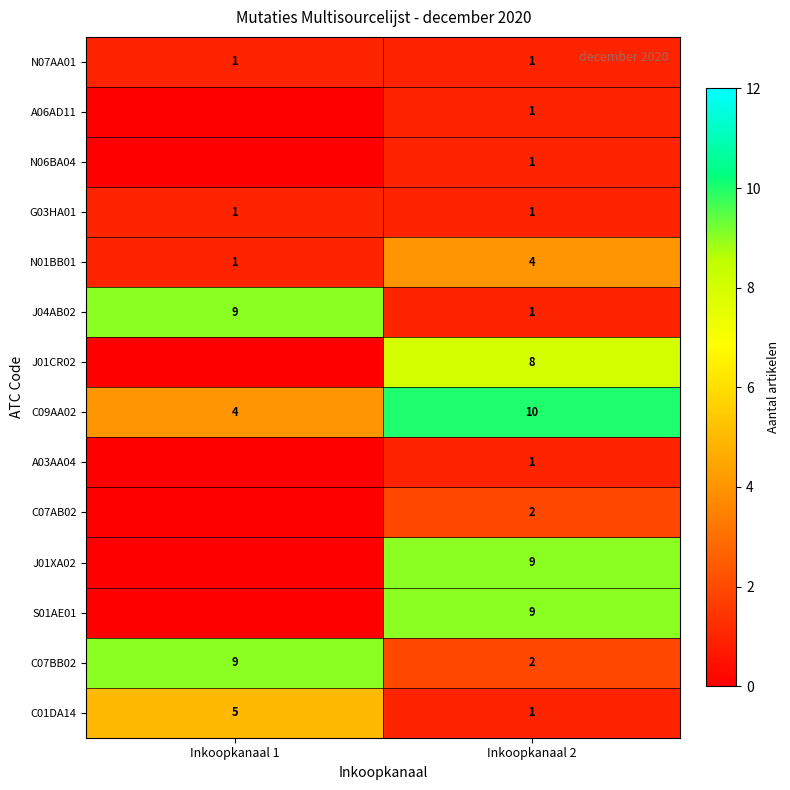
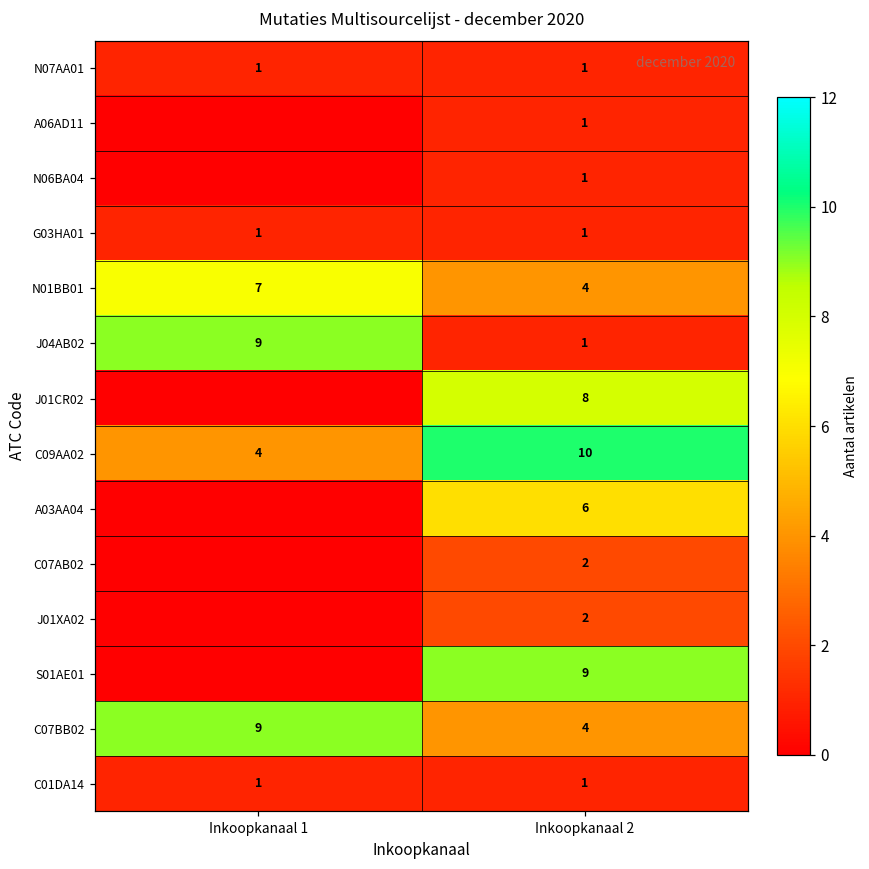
N01BB01, Inkoopkanaal 1: 1 -> 7
A03AA04, Inkoopkanaal 2: 1 -> 6
J01XA02, Inkoopkanaal 2: 9 -> 2
C07BB02, Inkoopkanaal 2: 2 -> 4
C01DA14, Inkoopkanaal 1: 5 -> 1
